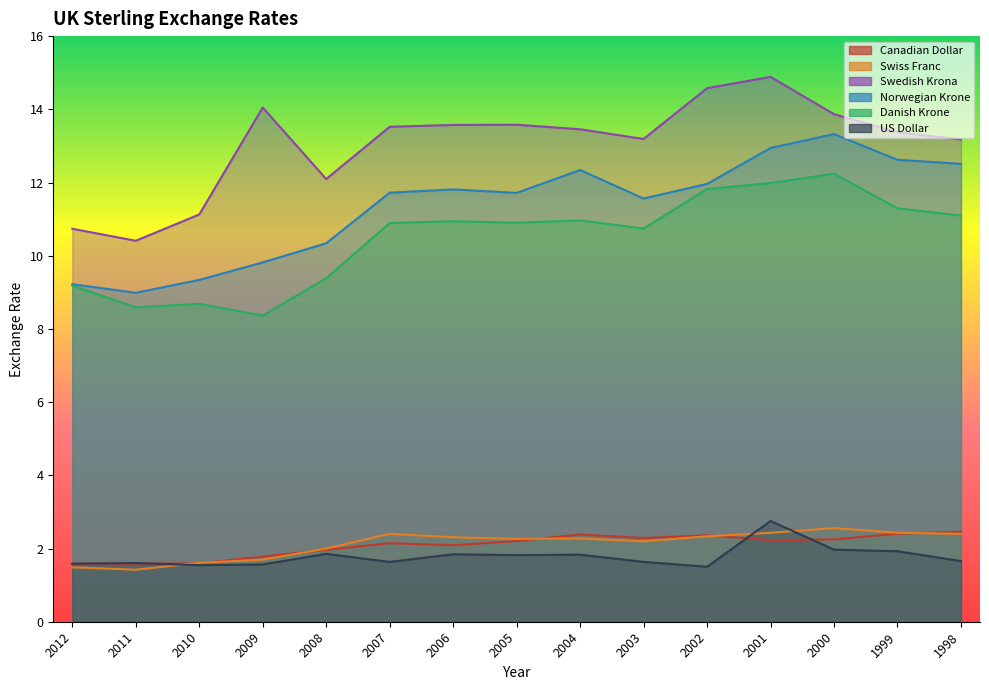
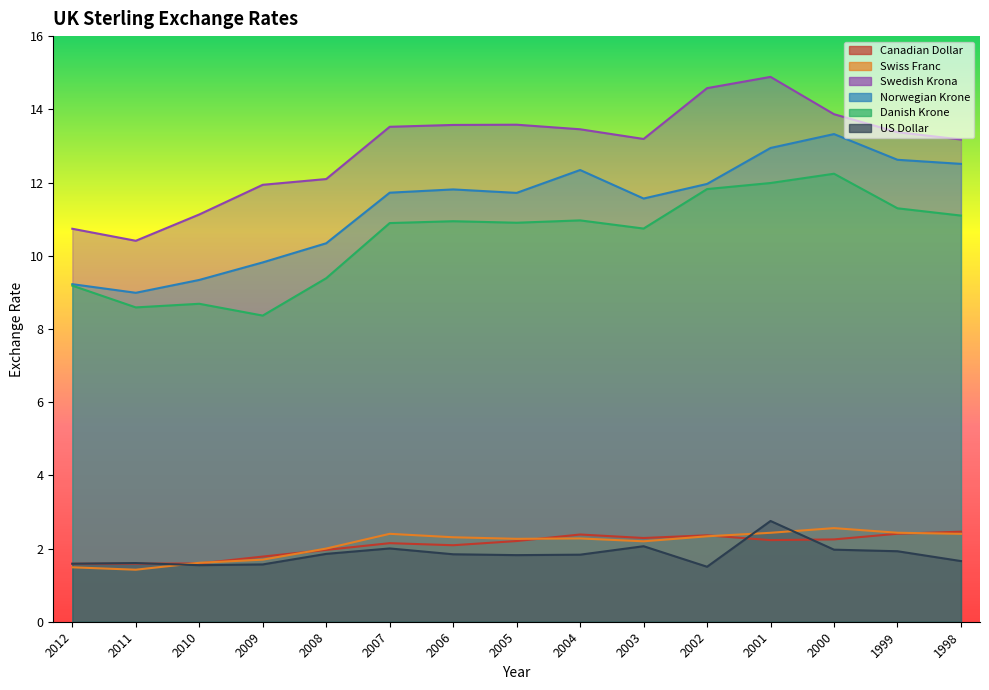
Swedish Krona, 2009: 14.0 -> 11.9
US Dollar, 2007: 1.6 -> 2.0
US Dollar, 2003: 1.6 -> 2.1
